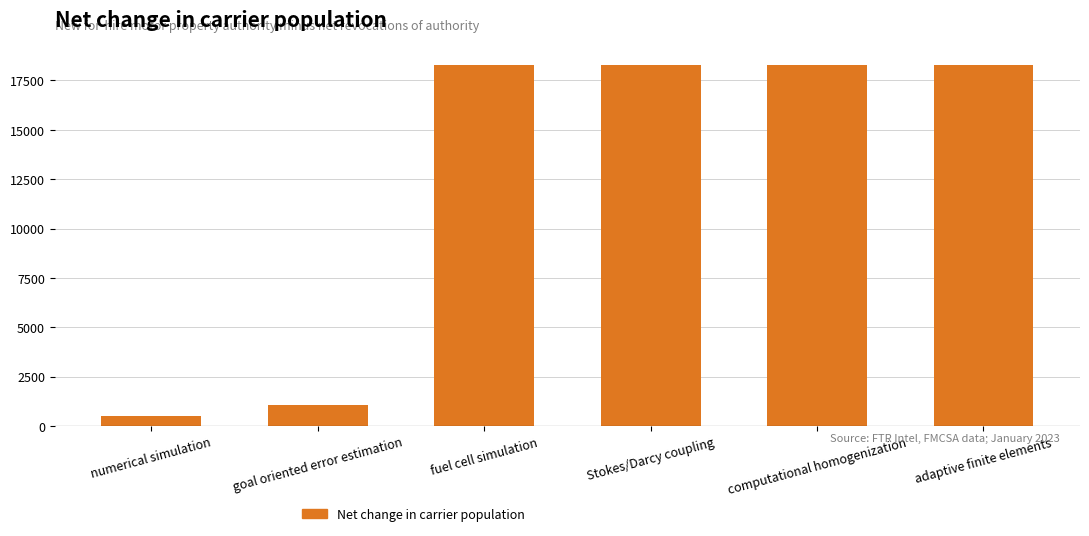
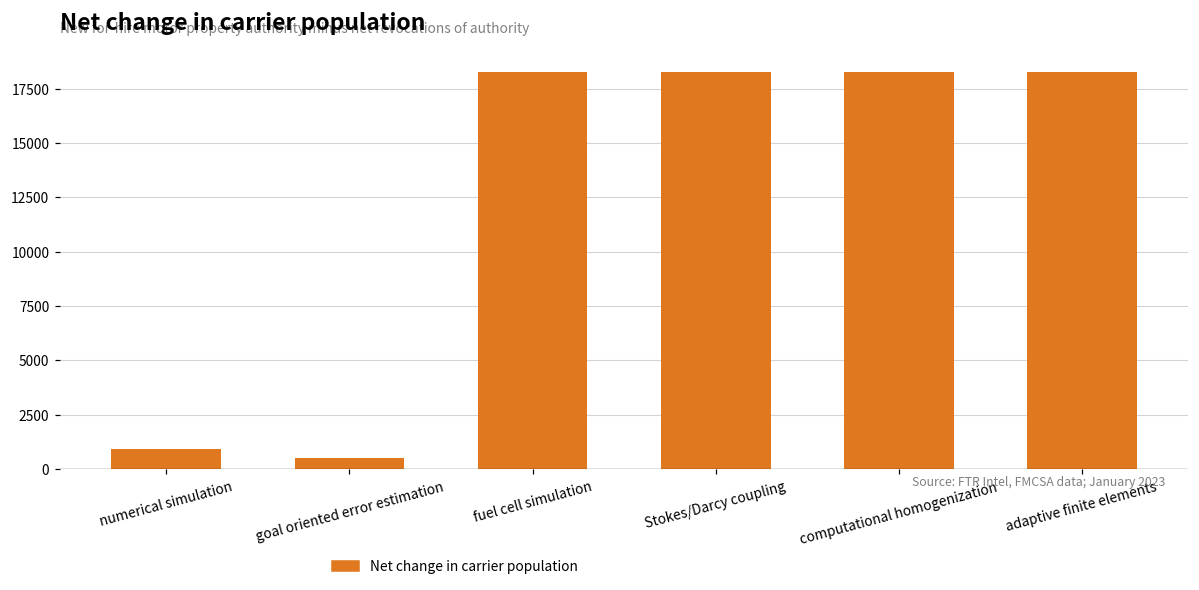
numerical simulation: 500 -> 900
goal oriented error estimation: 1100 -> 500
